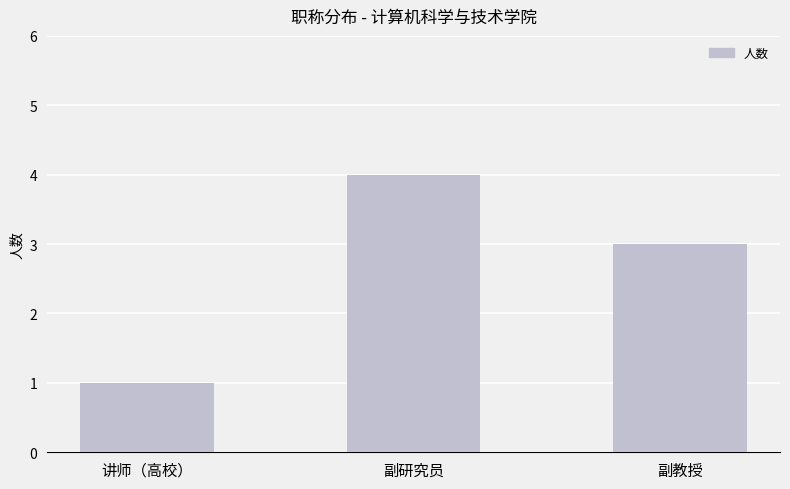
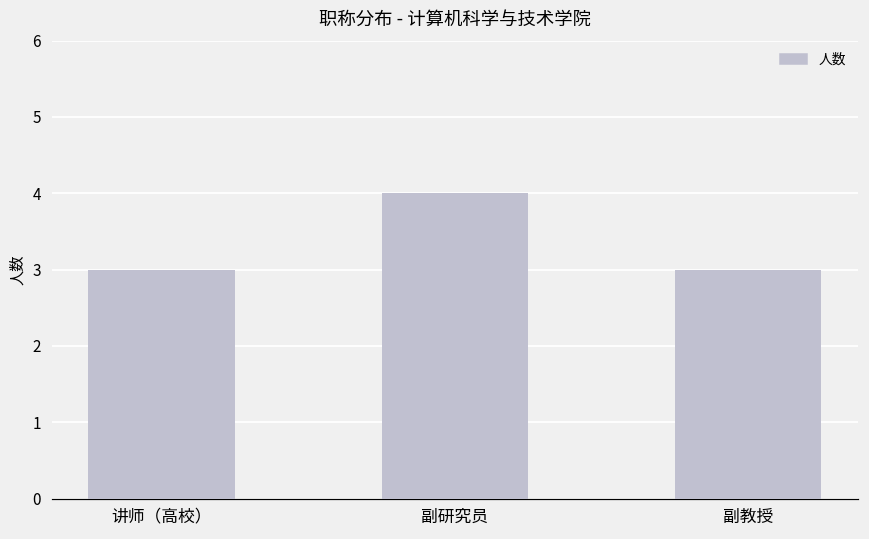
讲师（高校）: 1 -> 3
